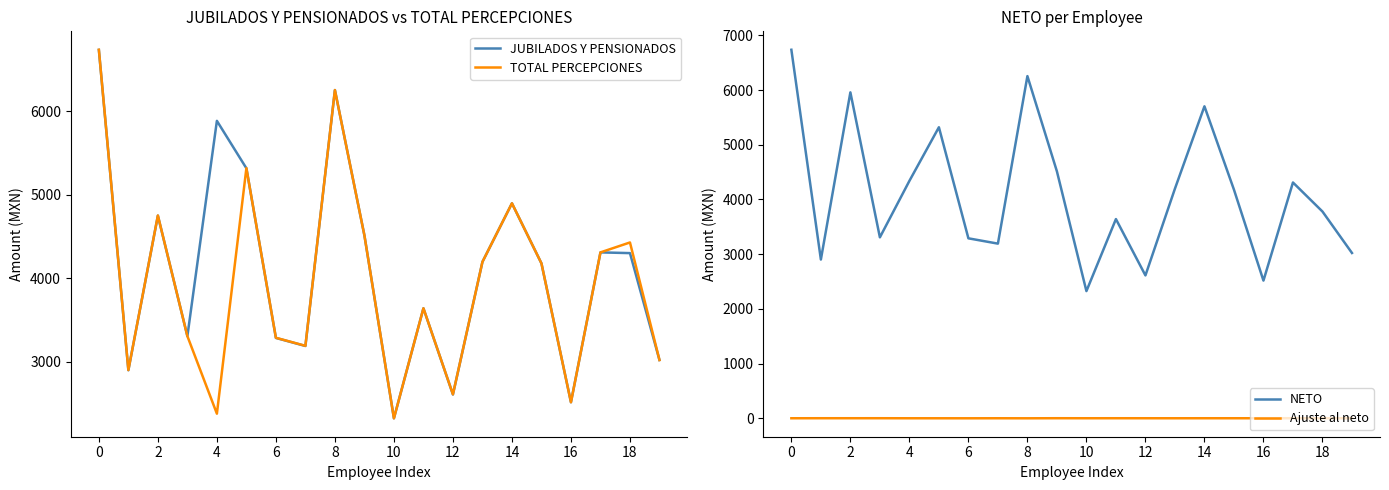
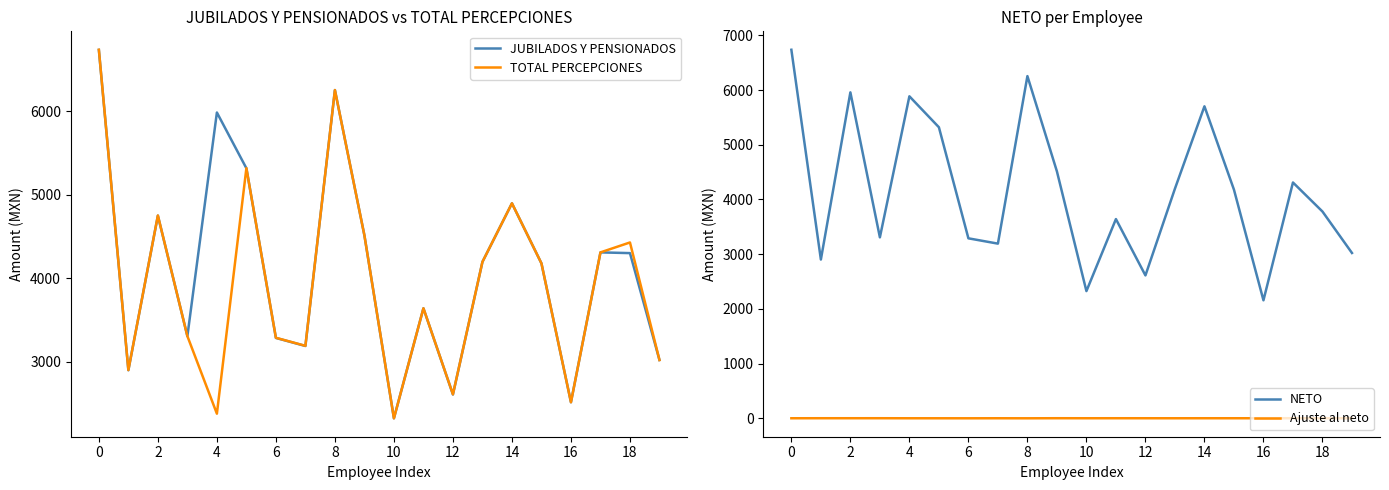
JUBILADOS Y PENSIONADOS vs TOTAL PERCEPCIONES, JUBILADOS Y PENSIONADOS, 4: 5900 -> 6000
NETO per Employee, NETO, 4: 4300 -> 5900
NETO per Employee, NETO, 16: 2500 -> 2200
